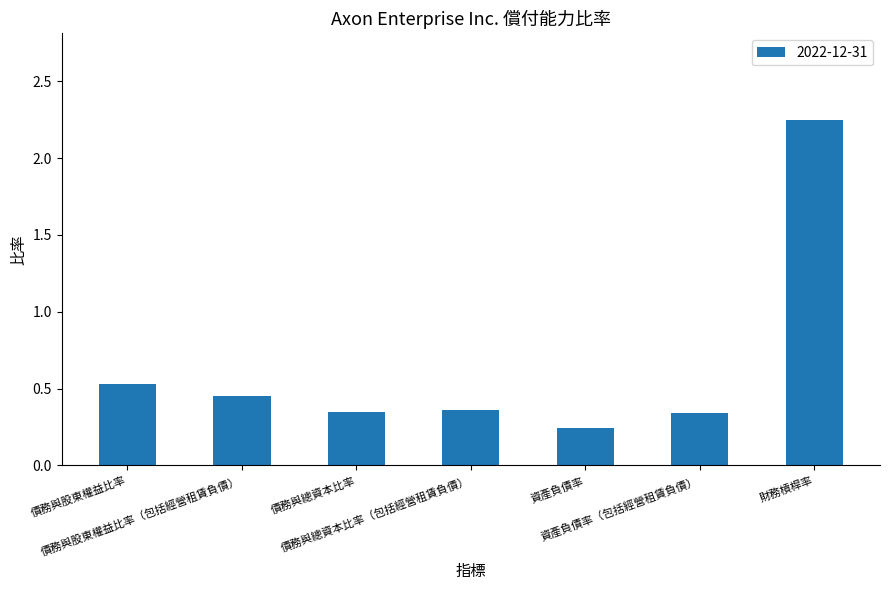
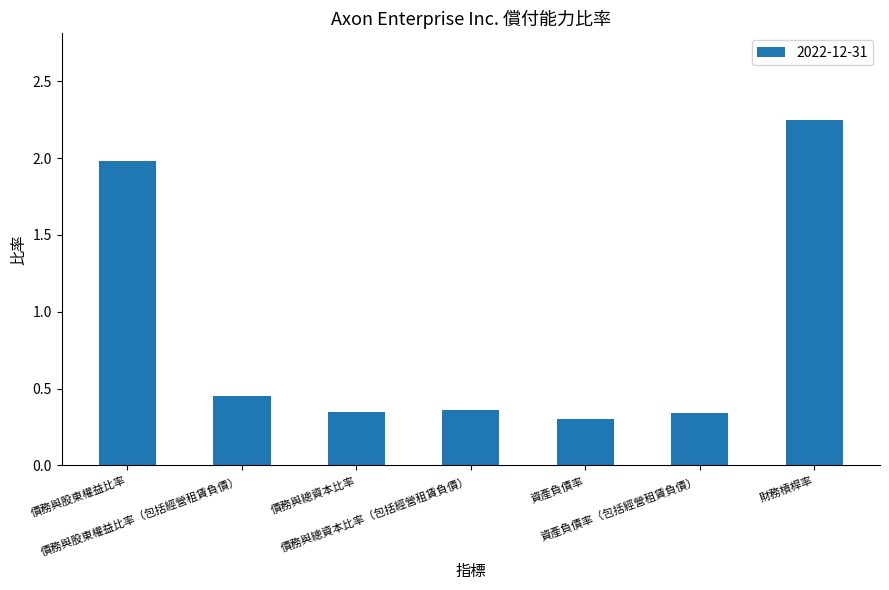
債務與股東權益比率: 0.53 -> 1.98
資產負債率: 0.24 -> 0.30
